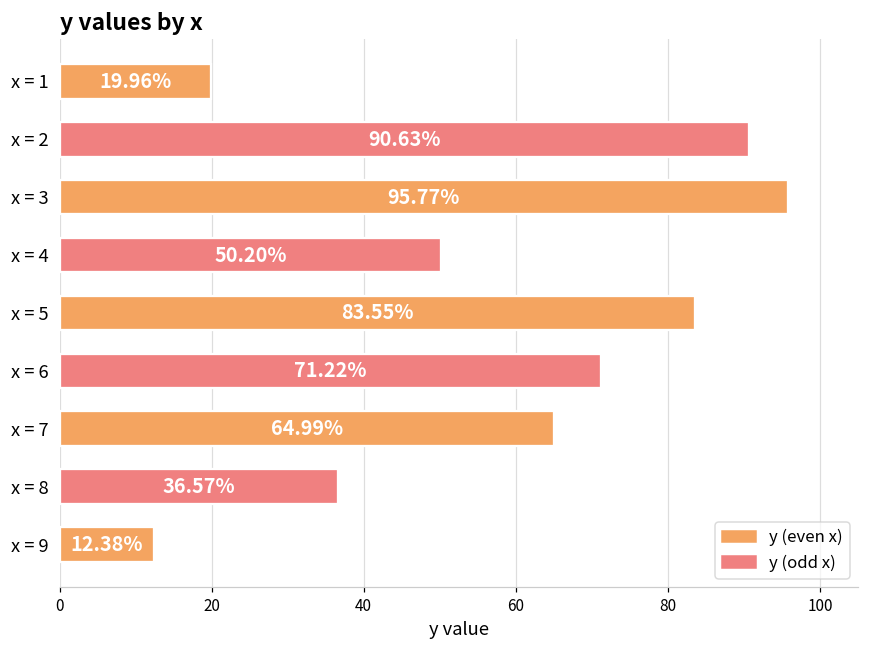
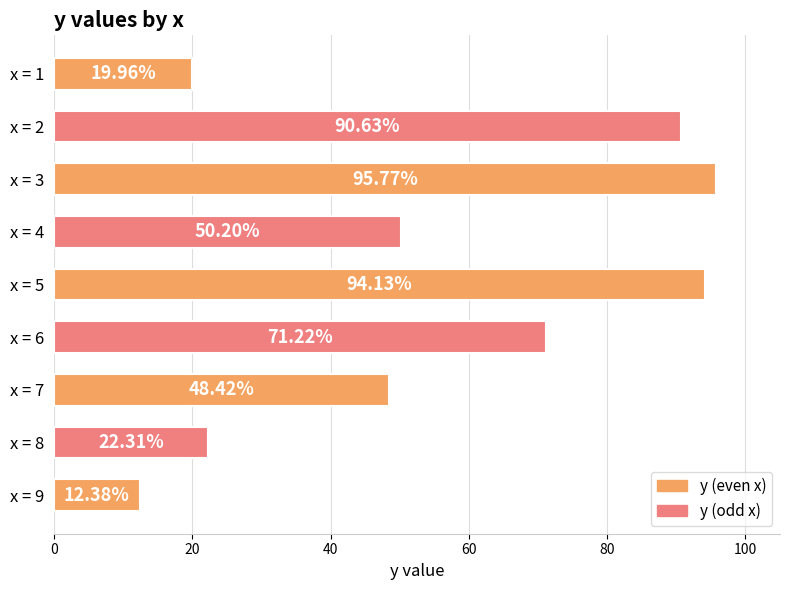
x = 5: 83.55% -> 94.13%
x = 7: 64.99% -> 48.42%
x = 8: 36.57% -> 22.31%
